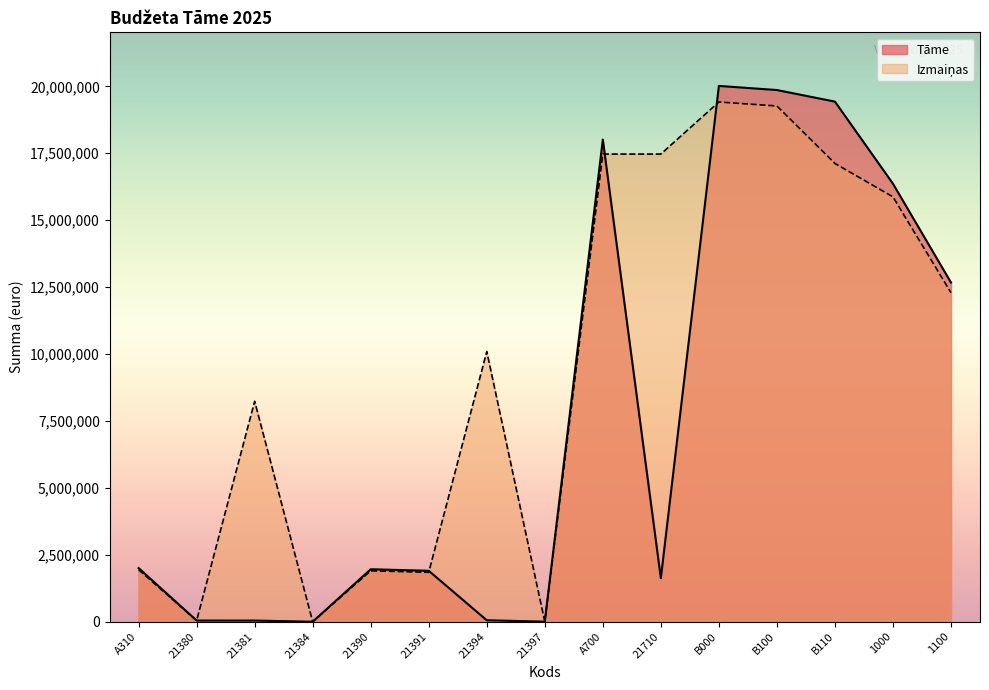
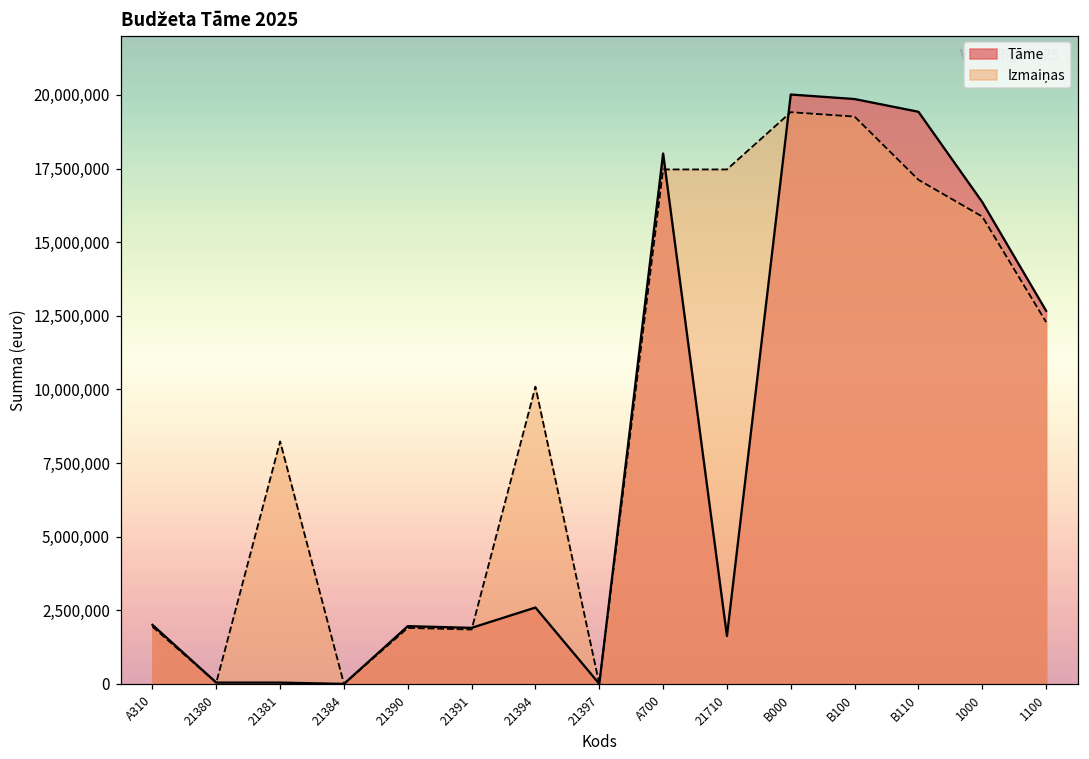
Tāme, 21394: 100,000 -> 2,600,000
